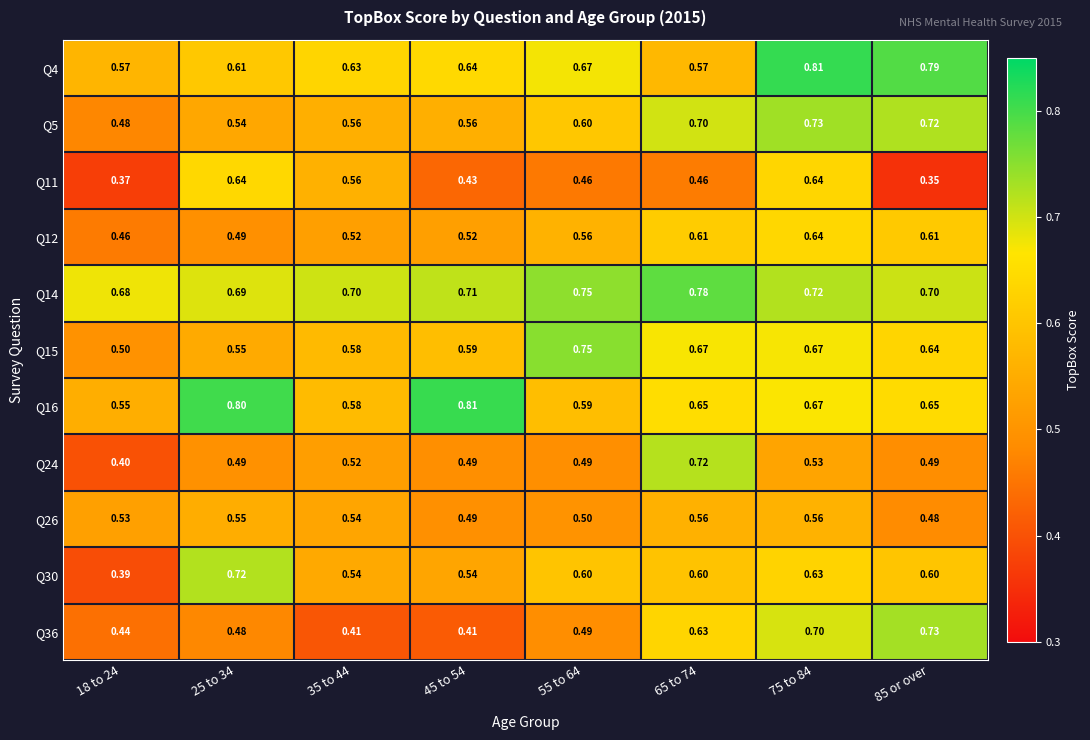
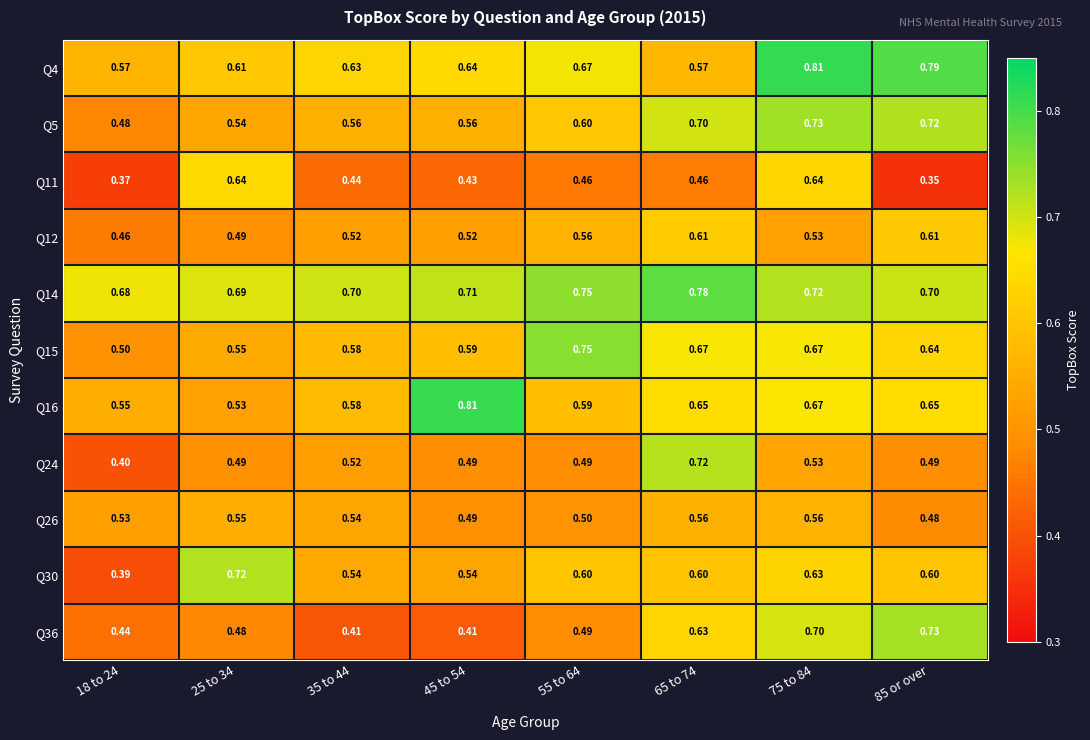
Q11, 35 to 44: 0.56 -> 0.44
Q12, 75 to 84: 0.64 -> 0.53
Q16, 25 to 34: 0.80 -> 0.53
